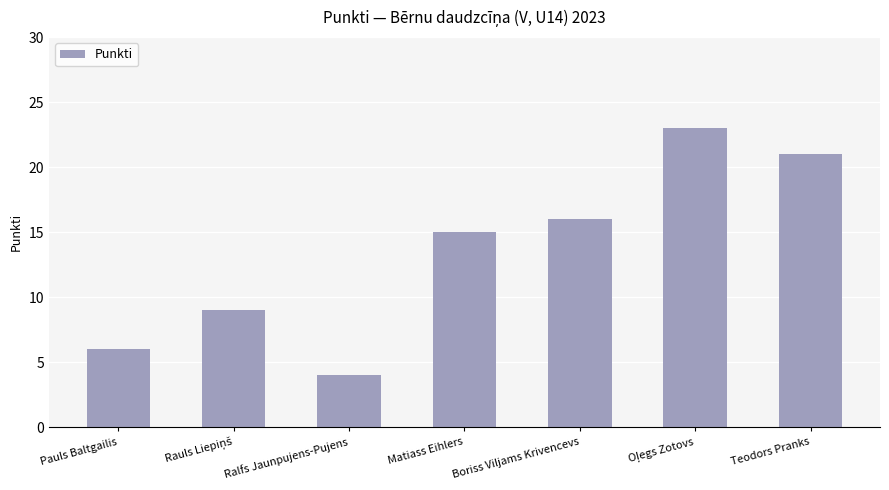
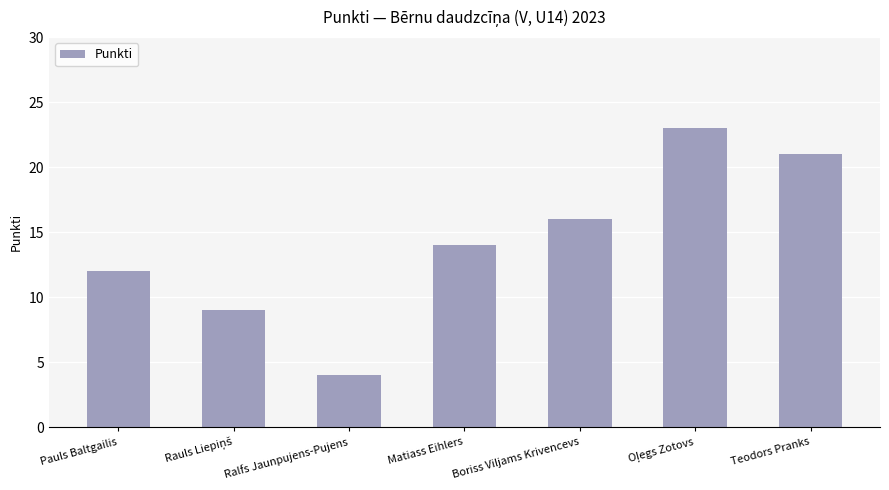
Pauls Baltgailis: 6 -> 12
Matiass Eihlers: 15 -> 14
